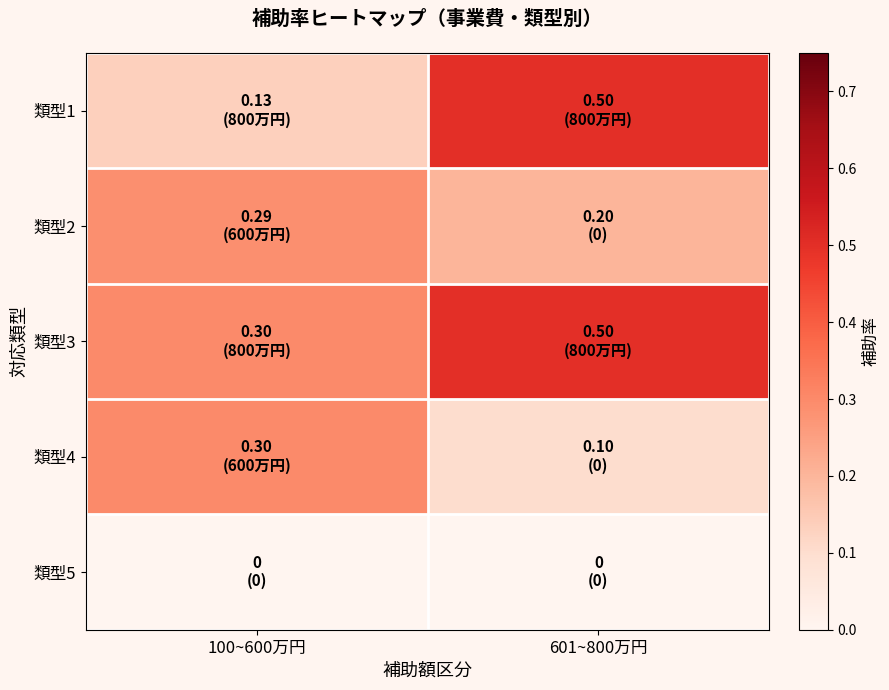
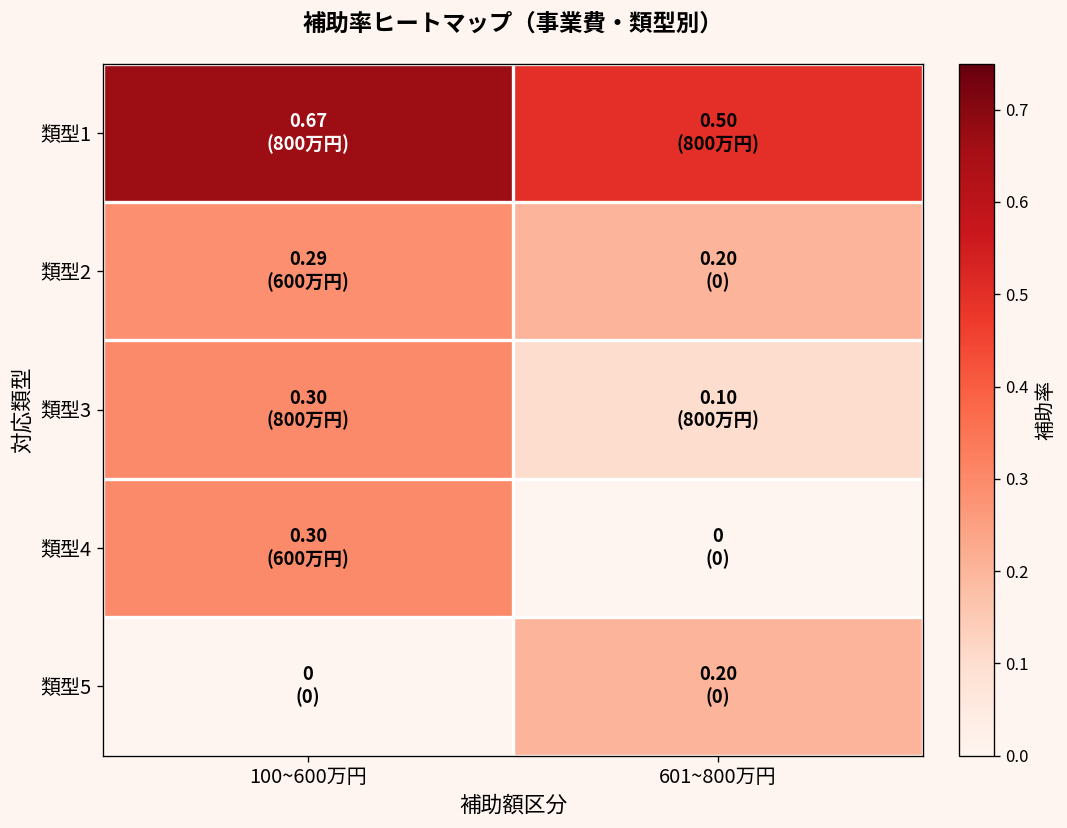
類型1, 100~600万円: 0.13 -> 0.67
類型3, 601~800万円: 0.50 -> 0.10
類型4, 601~800万円: 0.10 -> 0
類型5, 601~800万円: 0 -> 0.20
